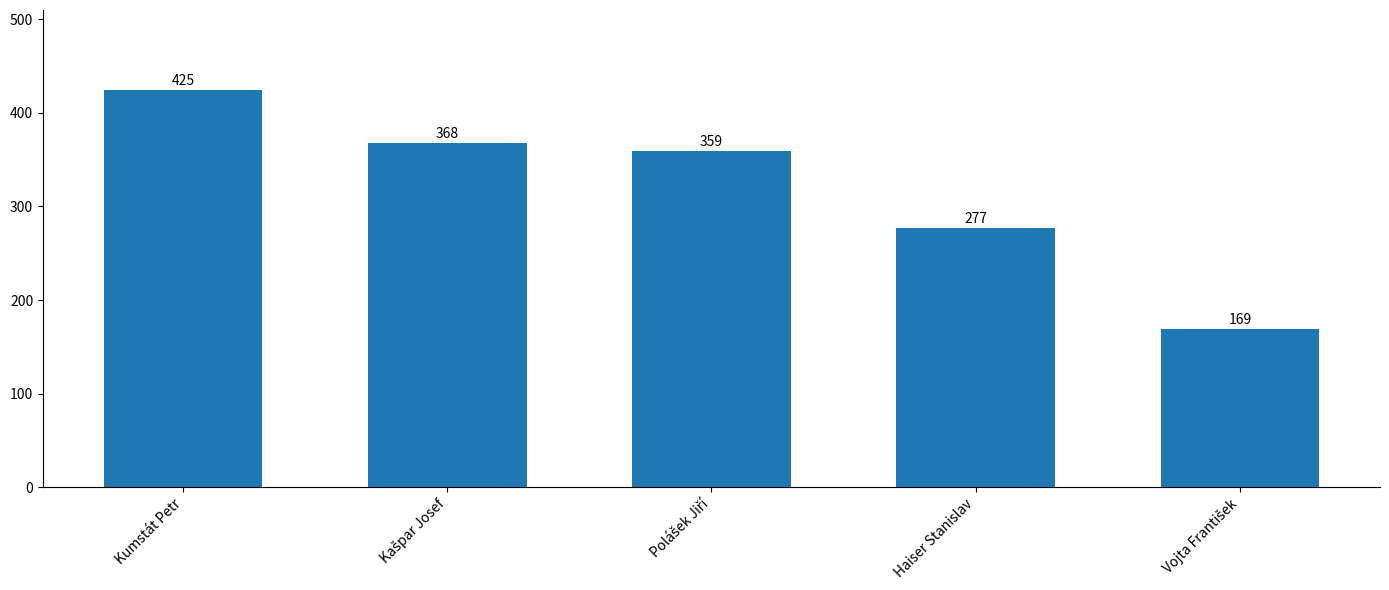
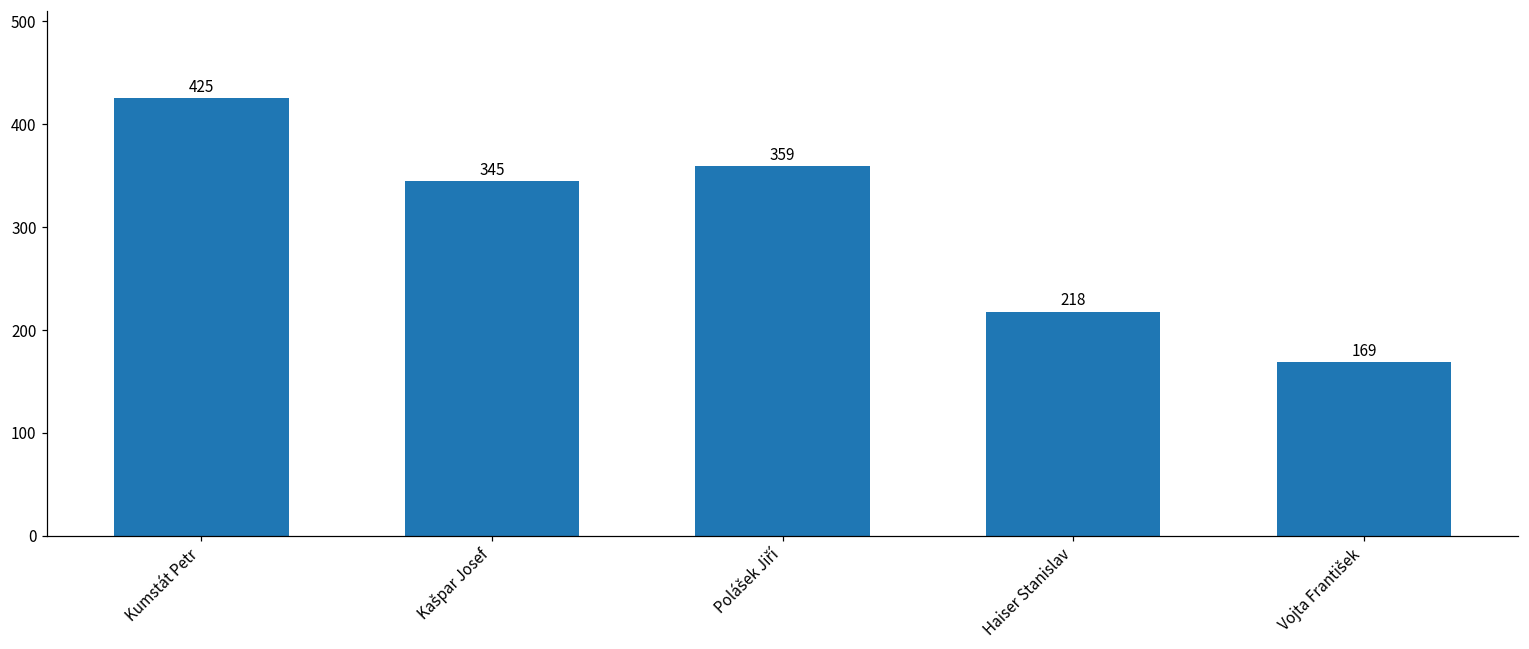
Kašpar Josef: 368 -> 345
Haiser Stanislav: 277 -> 218
